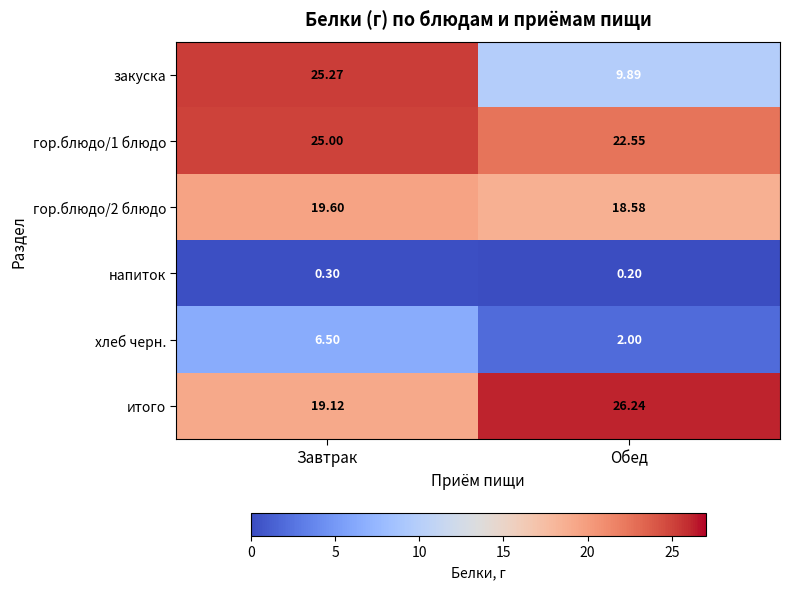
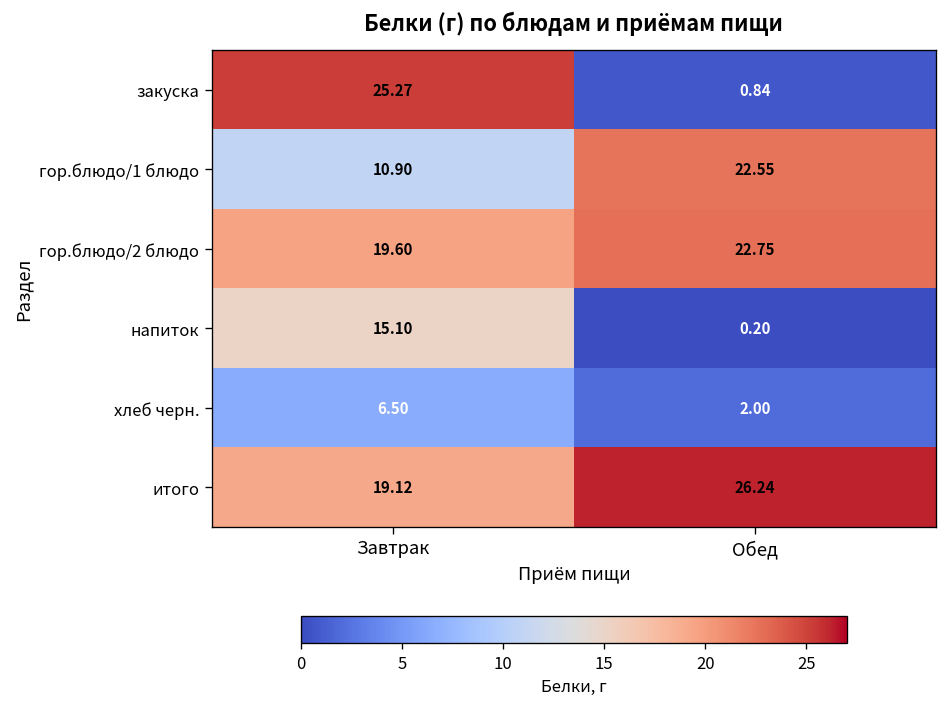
закуска, Обед: 9.89 -> 0.84
гор.блюдо/1 блюдо, Завтрак: 25.00 -> 10.90
гор.блюдо/2 блюдо, Обед: 18.58 -> 22.75
напиток, Завтрак: 0.30 -> 15.10
